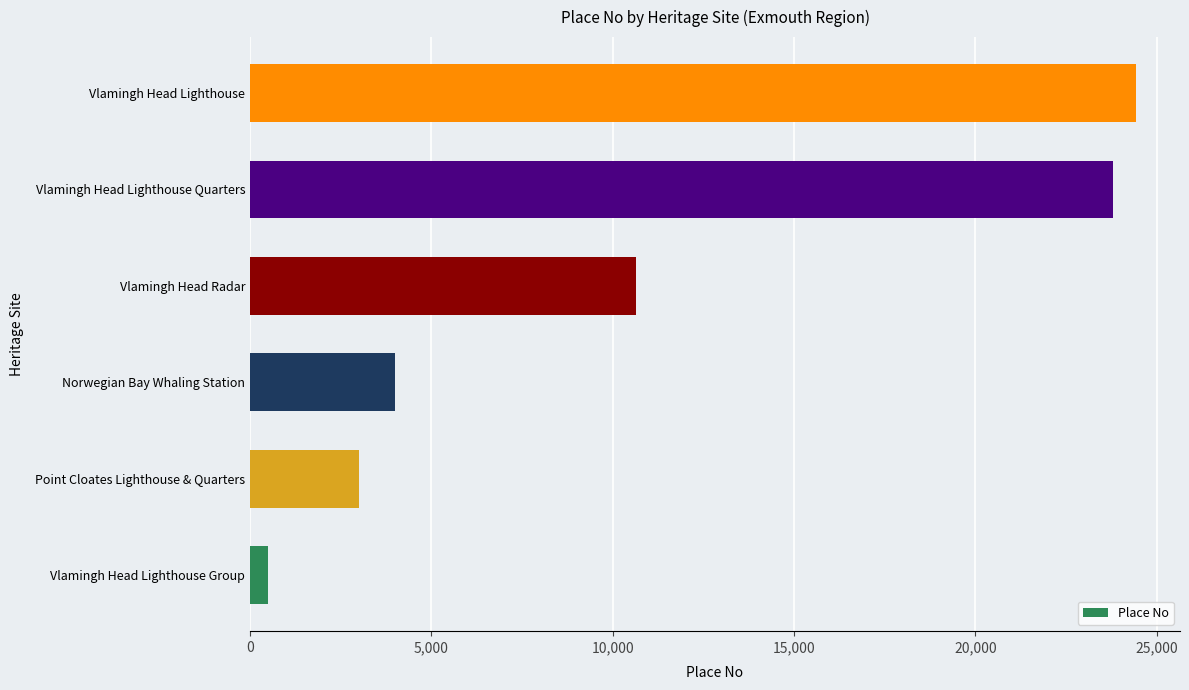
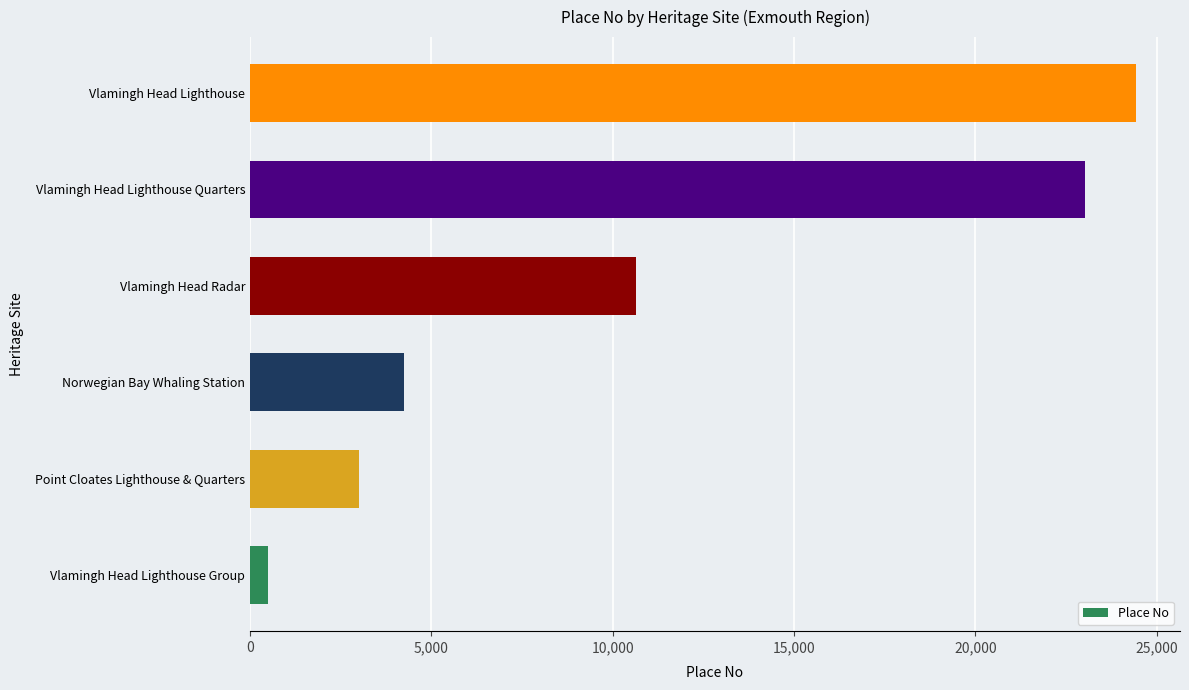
Vlamingh Head Lighthouse Quarters: 23,800 -> 23,000
Norwegian Bay Whaling Station: 4,000 -> 4,200
